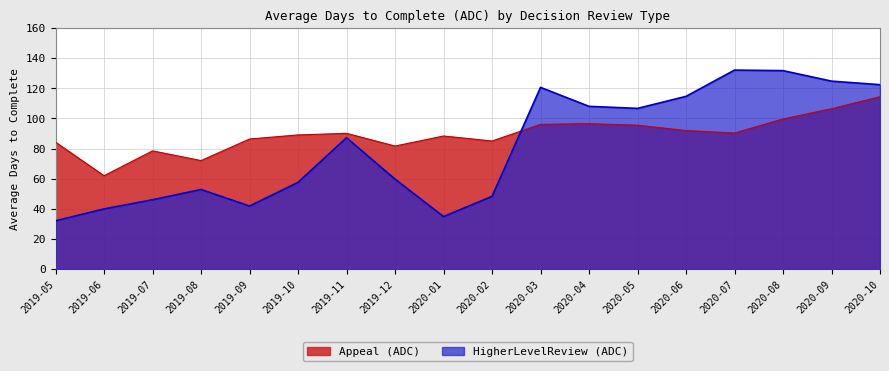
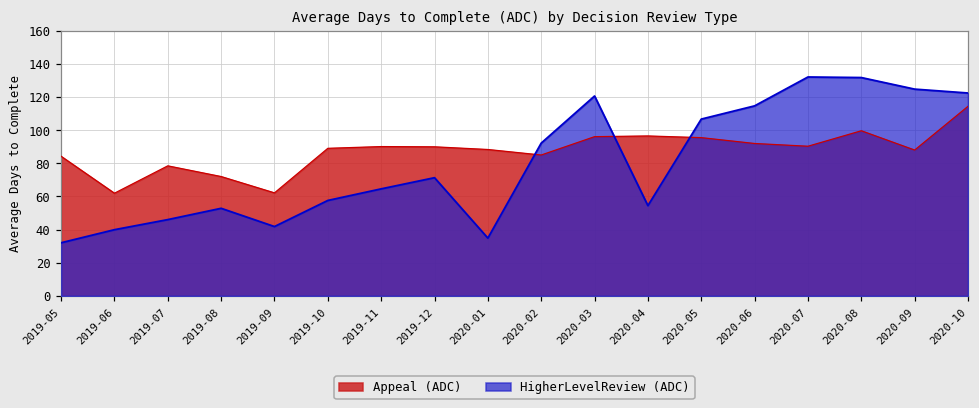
Appeal (ADC), 2019-09: 86 -> 62
HigherLevelReview (ADC), 2019-11: 87 -> 65
Appeal (ADC), 2019-12: 82 -> 90
HigherLevelReview (ADC), 2019-12: 60 -> 71
HigherLevelReview (ADC), 2020-02: 48 -> 92
HigherLevelReview (ADC), 2020-04: 108 -> 54
Appeal (ADC), 2020-09: 106 -> 88
